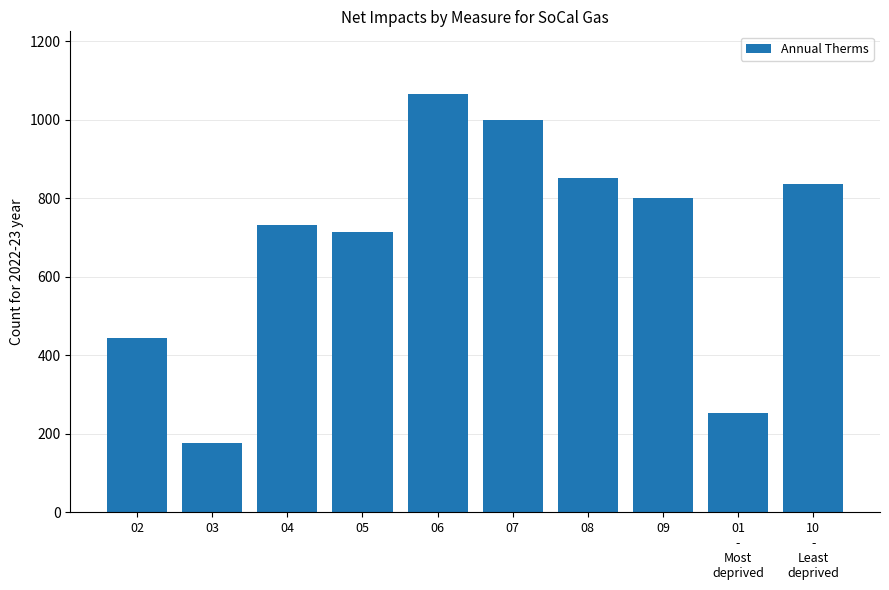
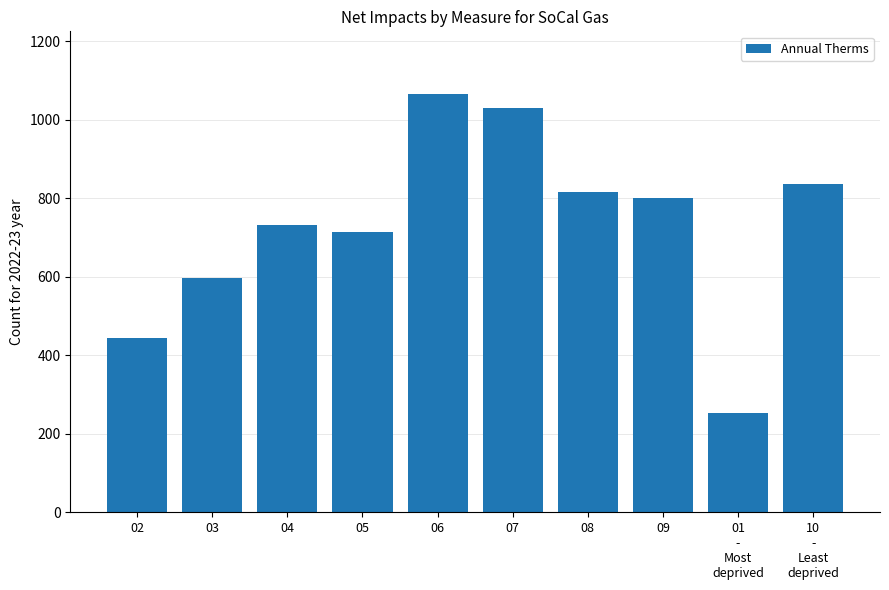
03: 180 -> 600
07: 1000 -> 1030
08: 850 -> 820
